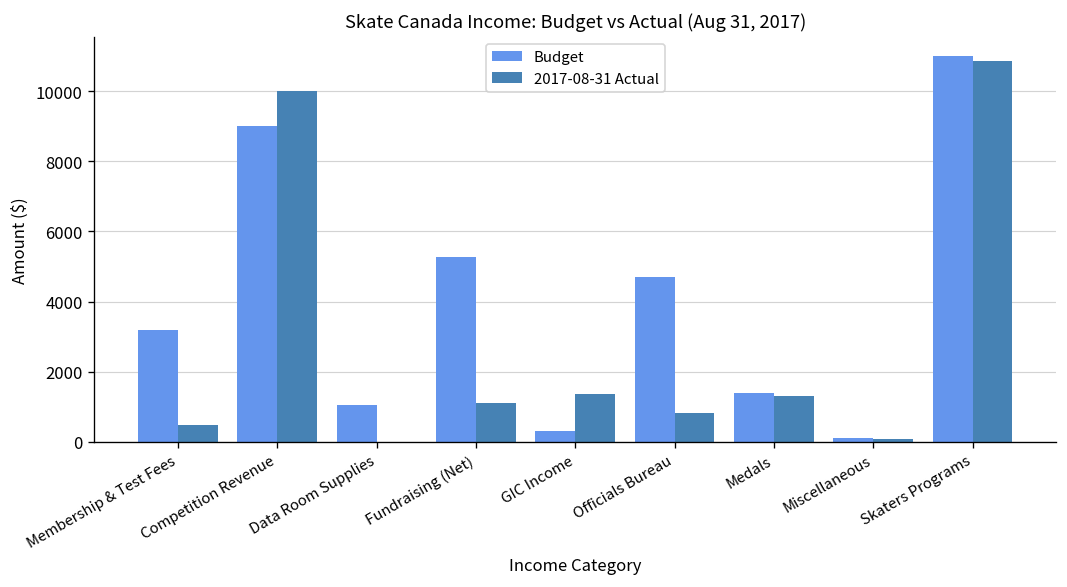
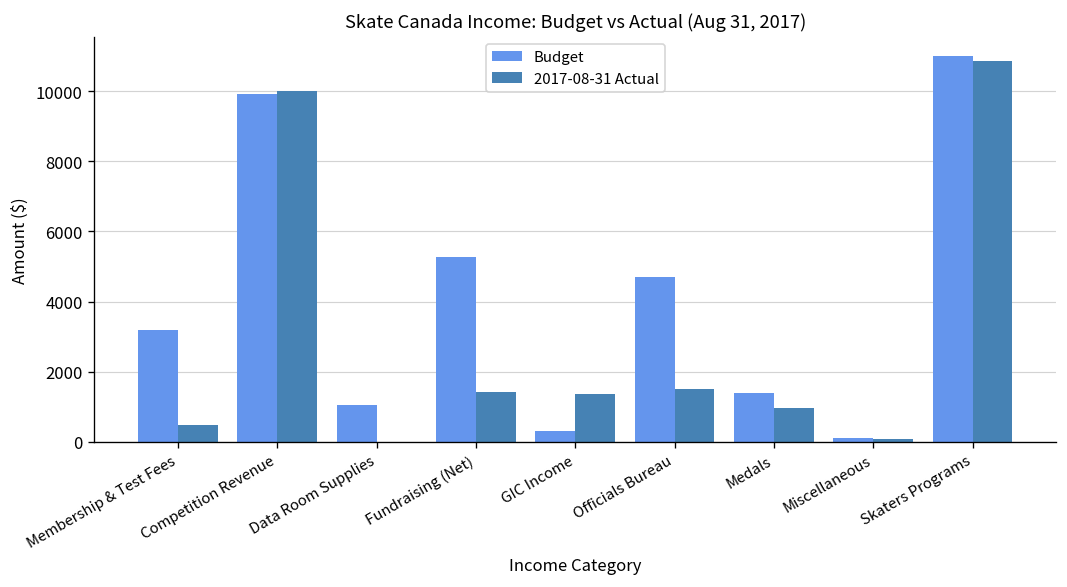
Budget, Competition Revenue: 9000 -> 9900
2017-08-31 Actual, Fundraising (Net): 1100 -> 1400
2017-08-31 Actual, Officials Bureau: 800 -> 1500
2017-08-31 Actual, Medals: 1300 -> 1000
